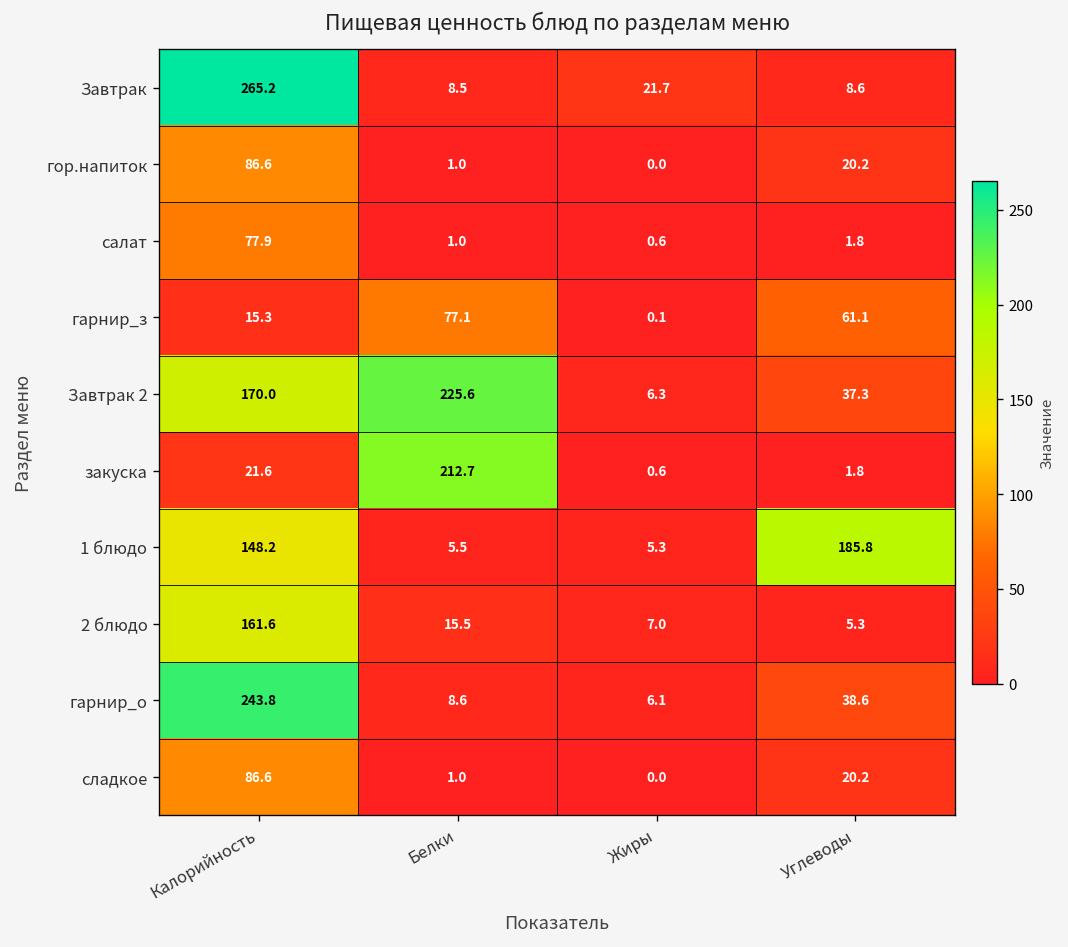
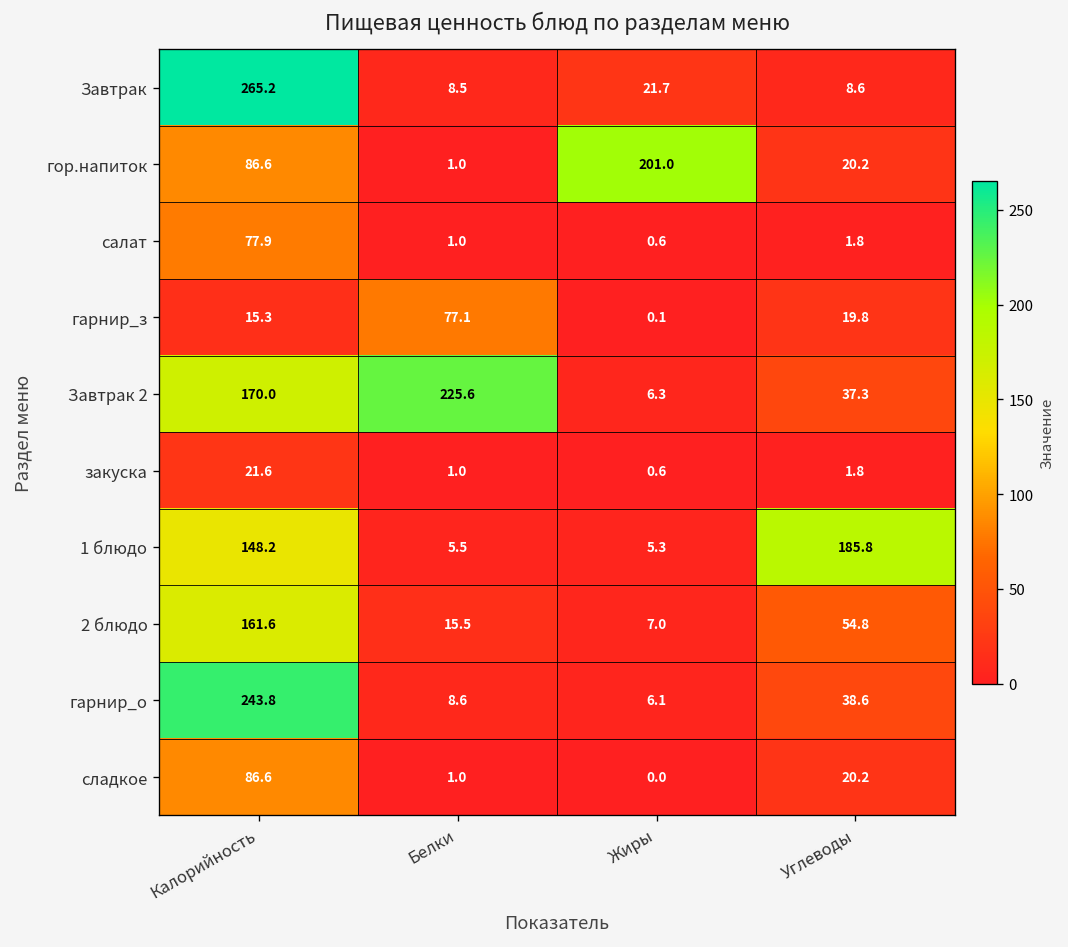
гор.напиток, Жиры: 0.0 -> 201.0
гарнир_з, Углеводы: 61.1 -> 19.8
закуска, Белки: 212.7 -> 1.0
2 блюдо, Углеводы: 5.3 -> 54.8
